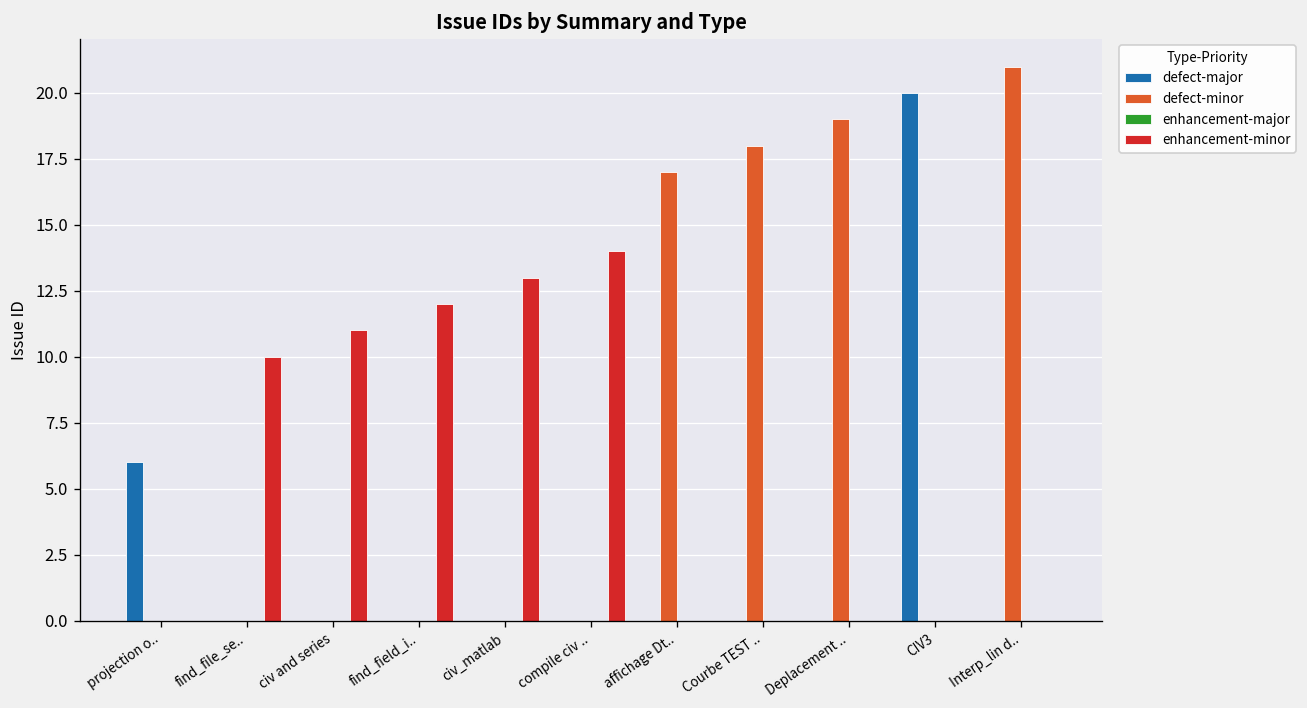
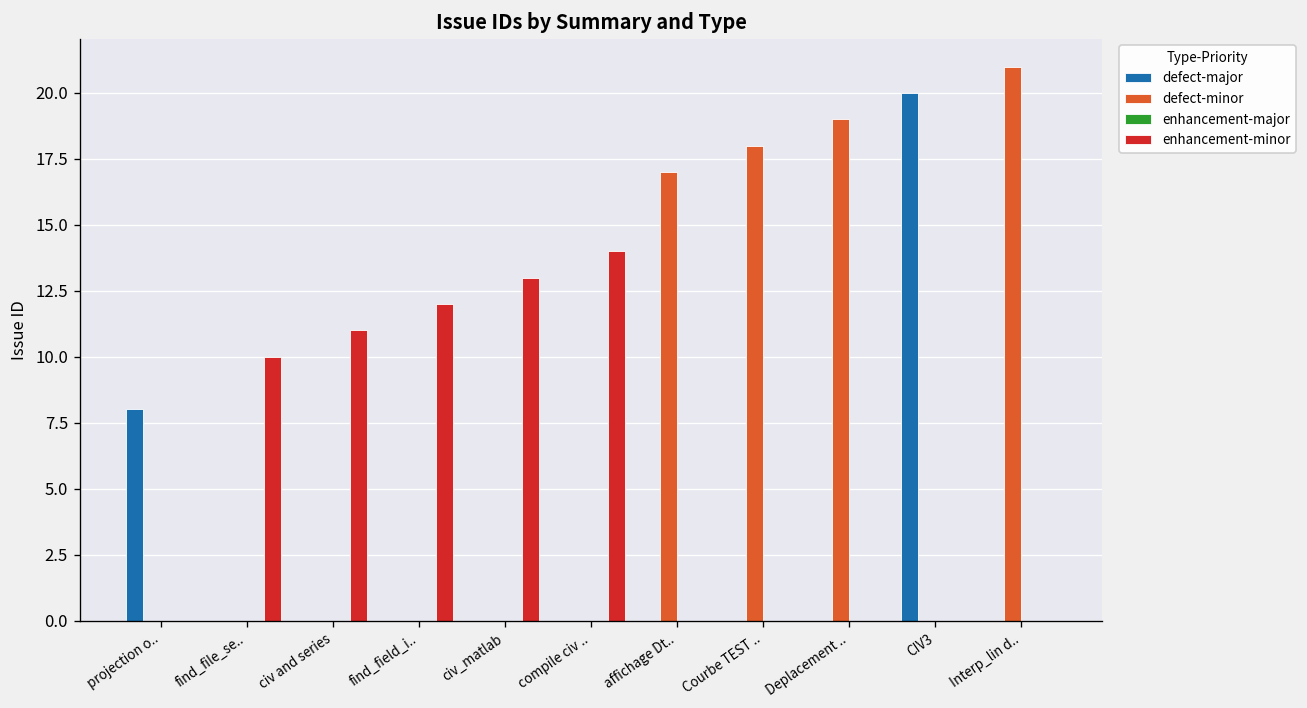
defect-major, projection o..: 6 -> 8
